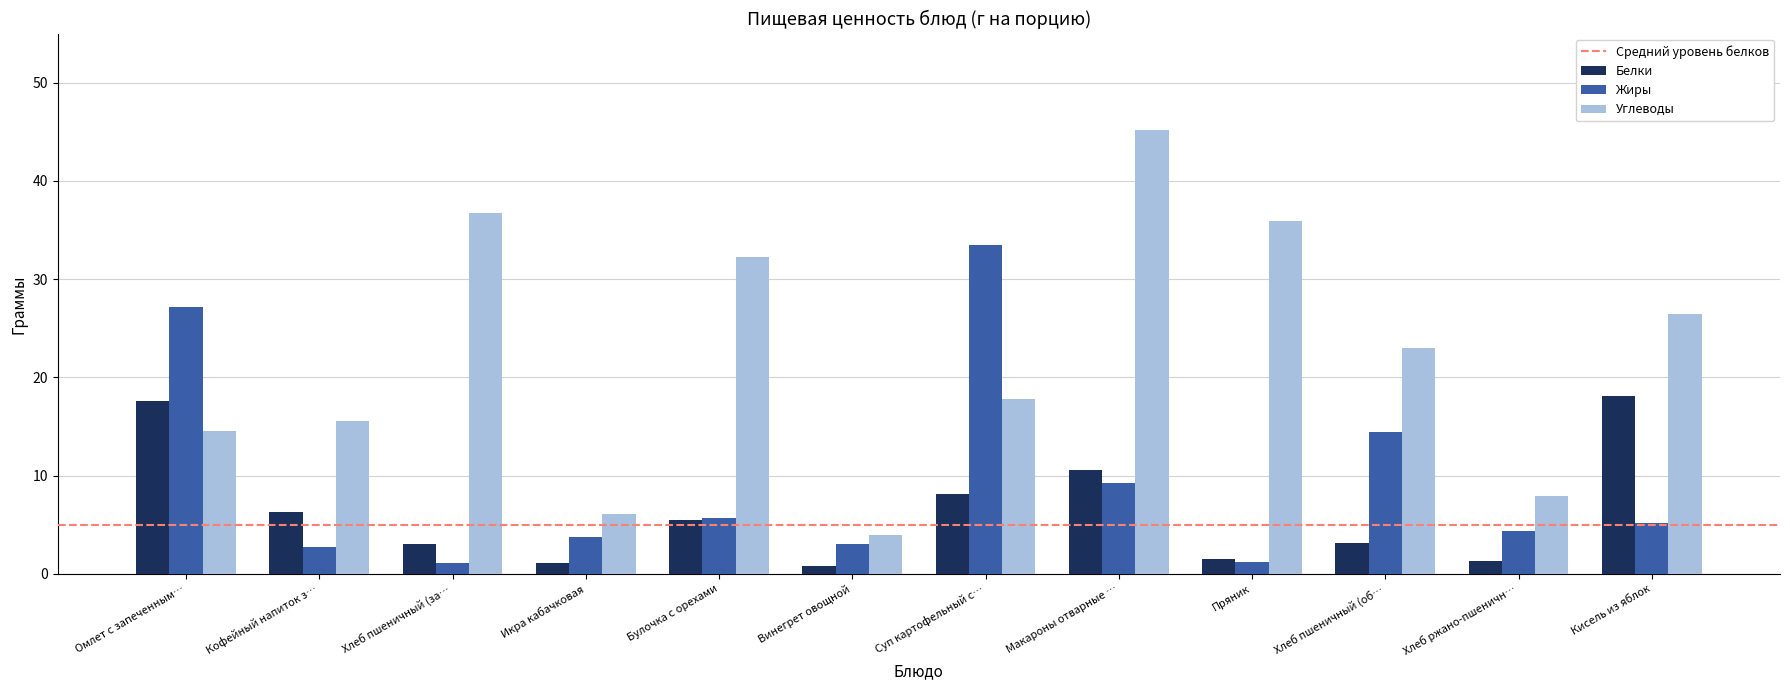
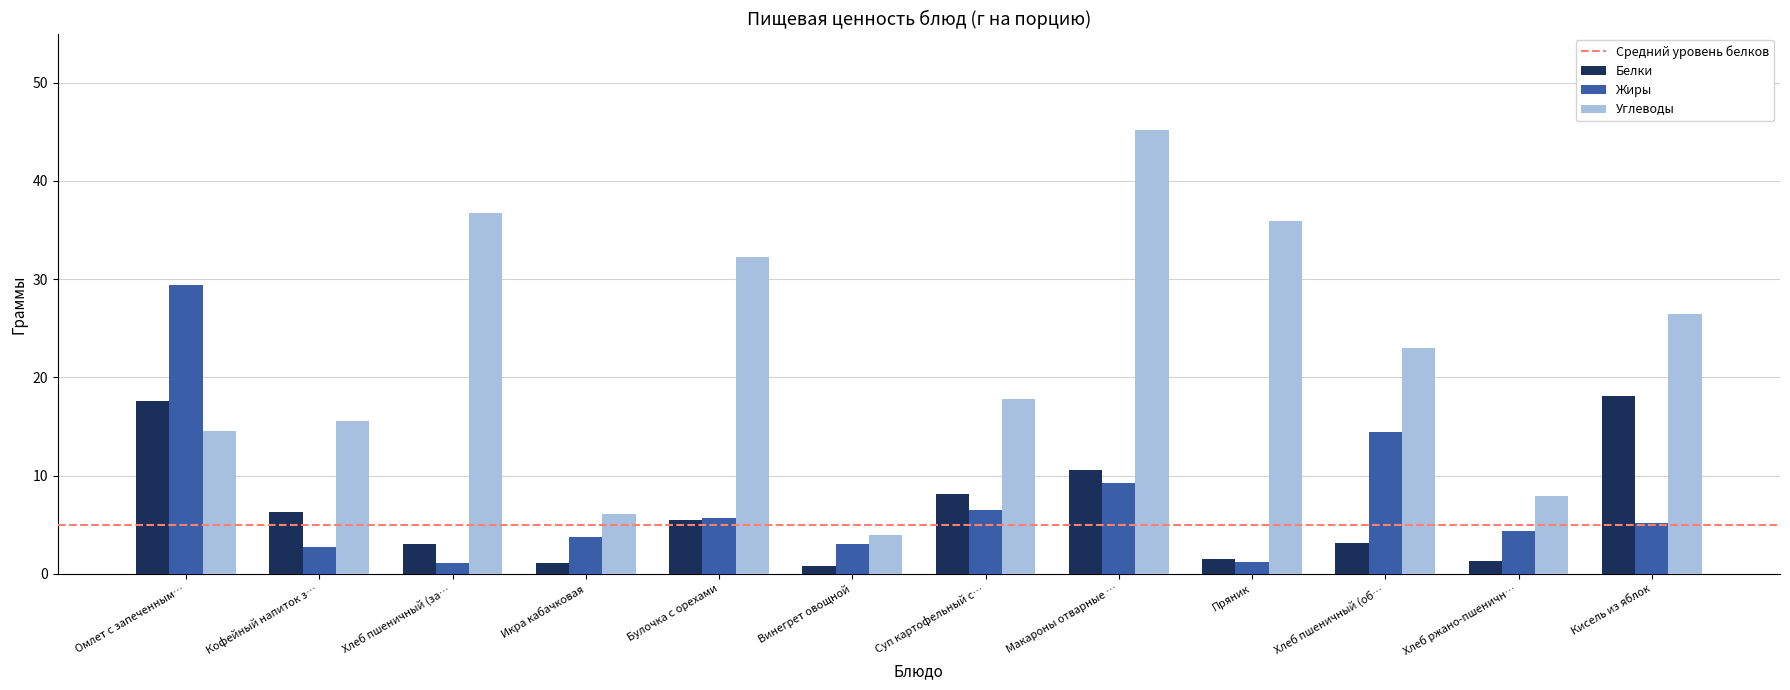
Жиры, Омлет с запеченным…: 27 -> 29
Жиры, Суп картофельный с…: 34 -> 7
